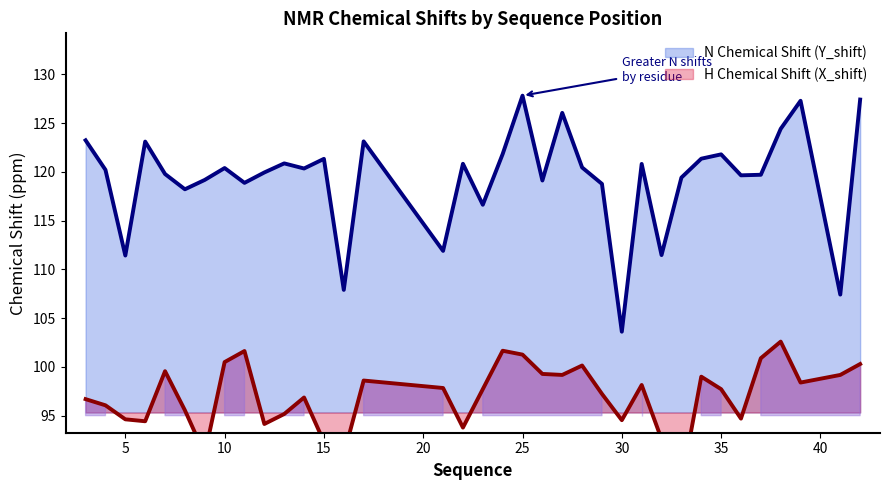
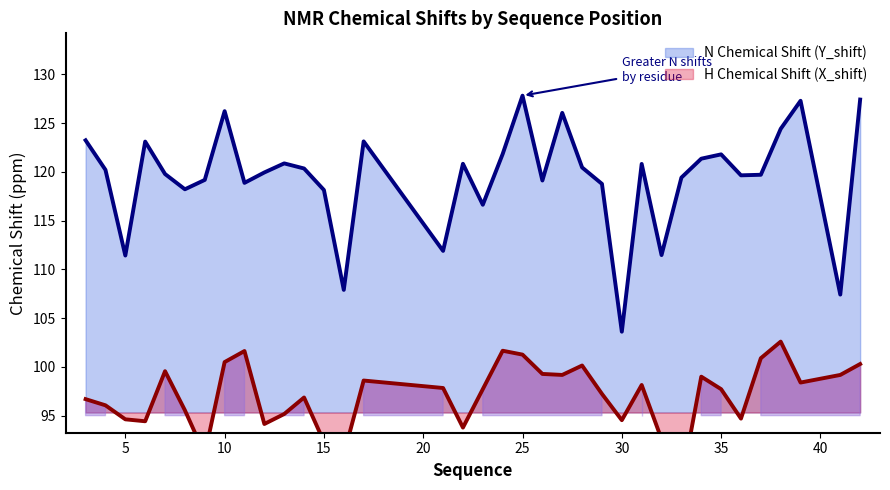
N Chemical Shift (Y_shift), 10: 120 -> 126
N Chemical Shift (Y_shift), 15: 121 -> 118
